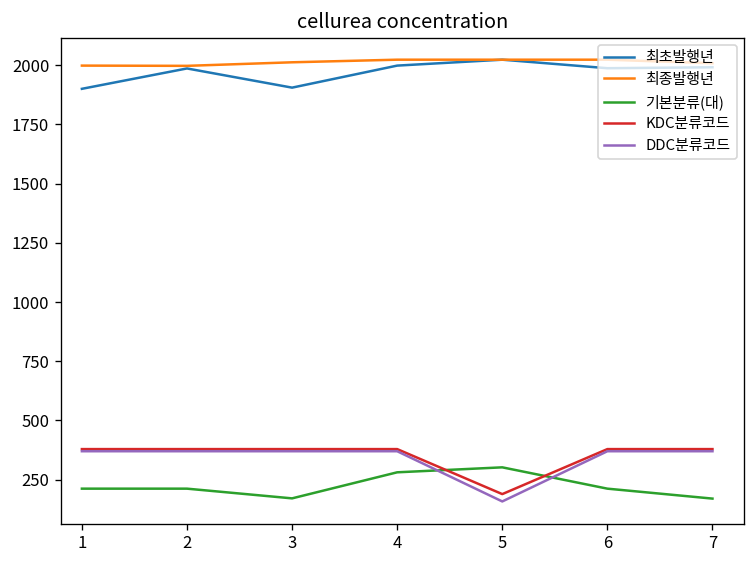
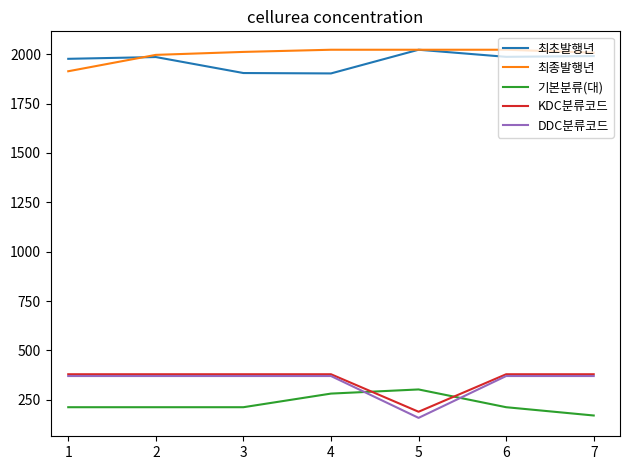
최초발행년, 1: 1900 -> 1980
최종발행년, 1: 2000 -> 1910
기본분류(대), 3: 170 -> 210
최초발행년, 4: 2000 -> 1900
